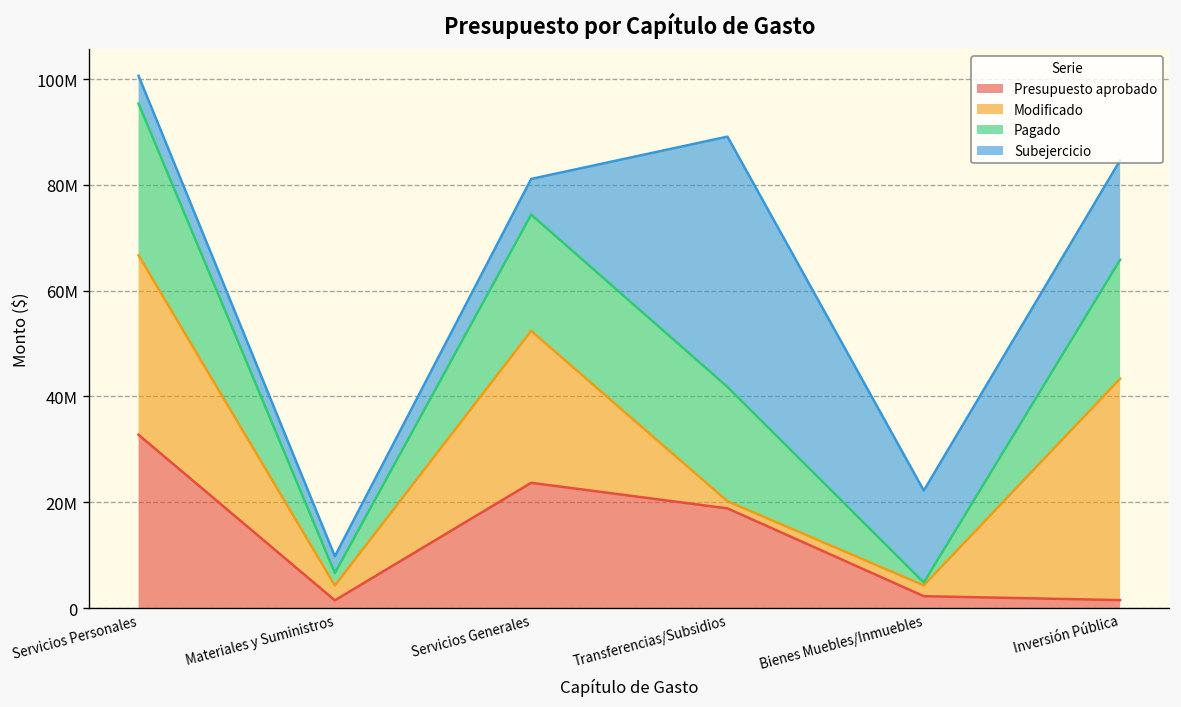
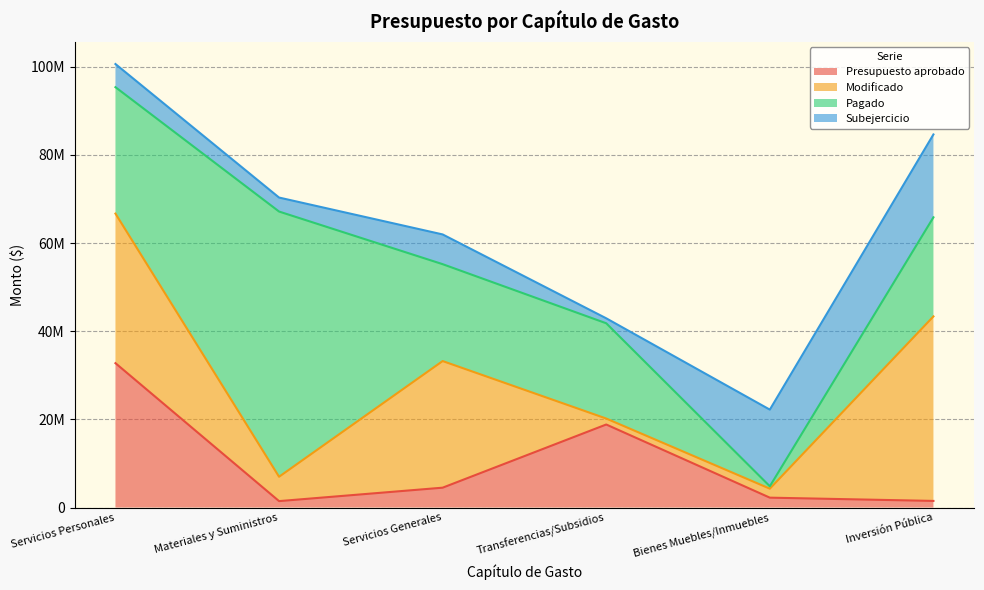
Modificado, Materiales y Suministros: 3000000 -> 6000000
Pagado, Materiales y Suministros: 2000000 -> 60000000
Presupuesto aprobado, Servicios Generales: 24000000 -> 5000000
Subejercicio, Transferencias/Subsidios: 47000000 -> 1000000
